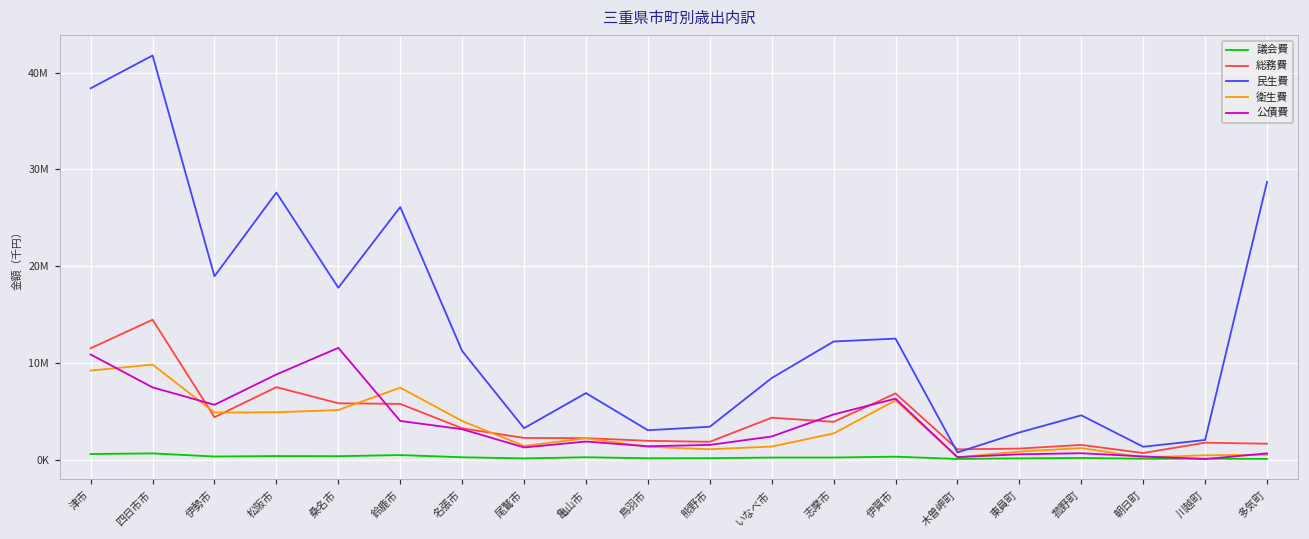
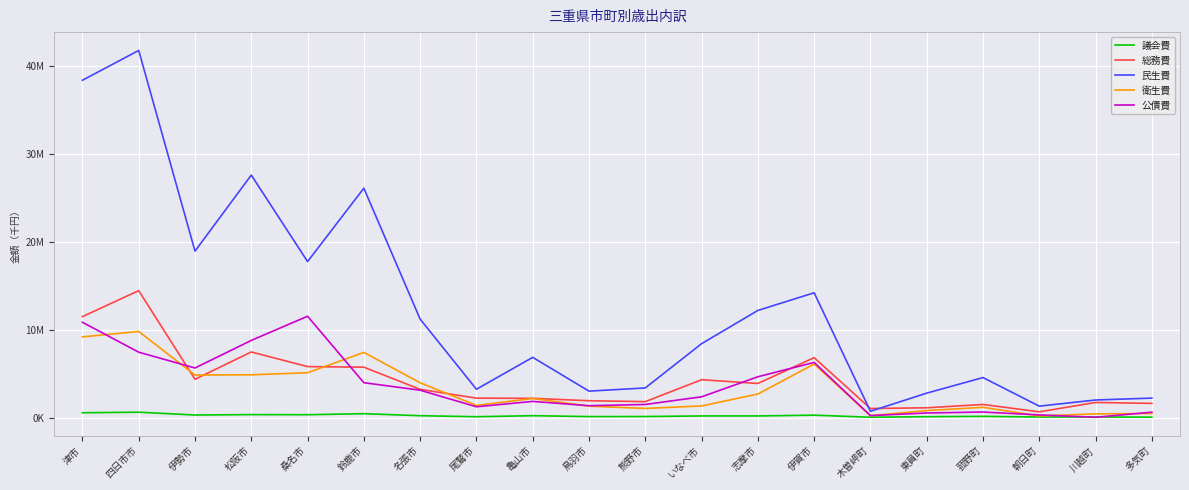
民生費, 伊賀市: 12000000 -> 14000000
民生費, 多気町: 29000000 -> 2000000
